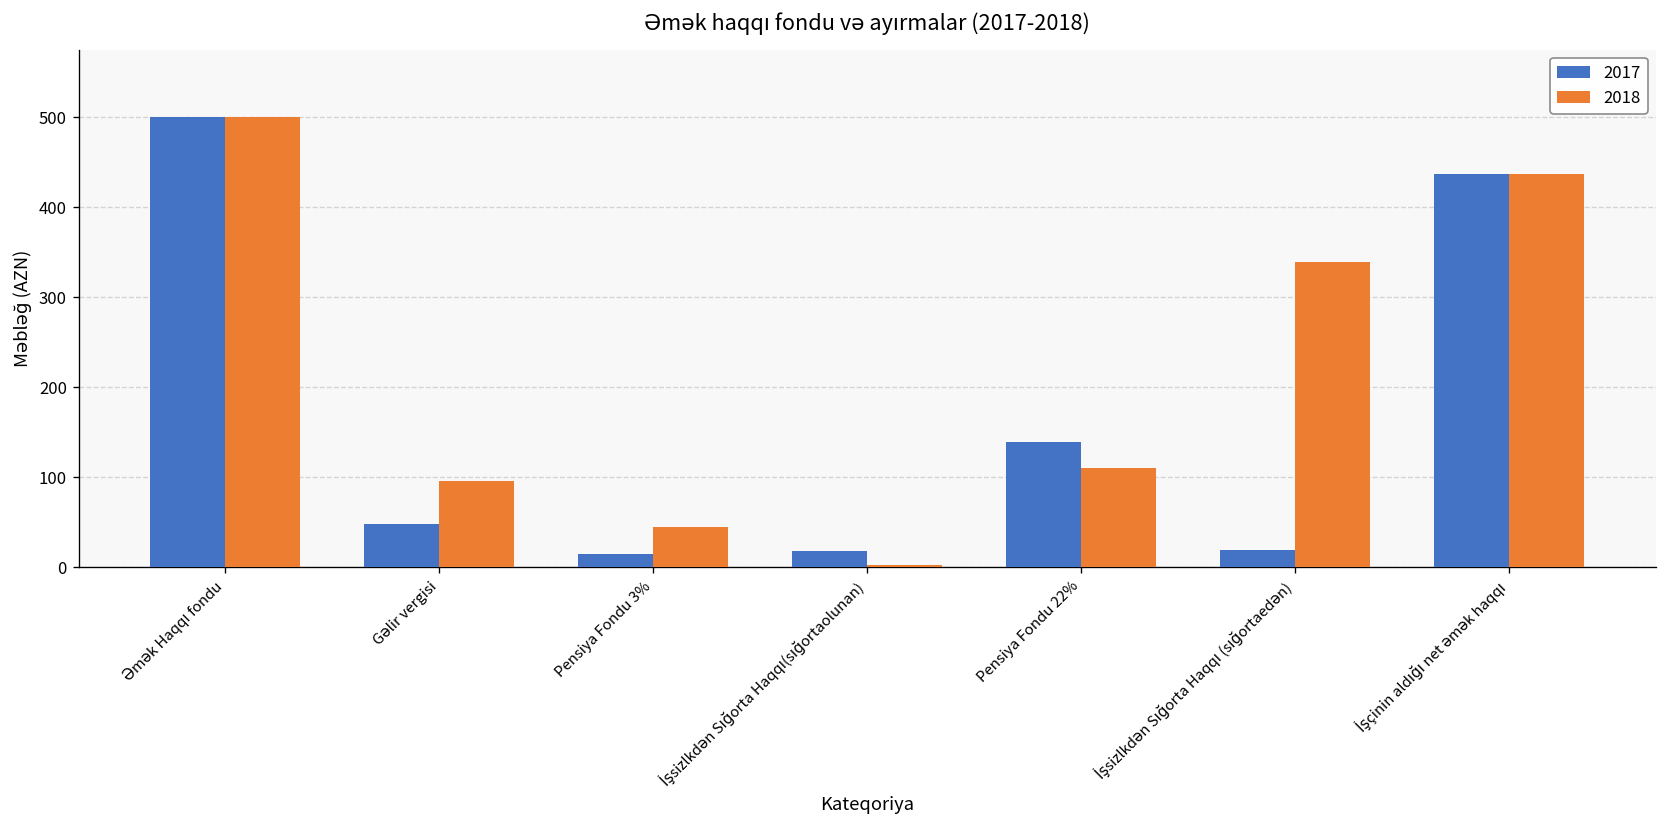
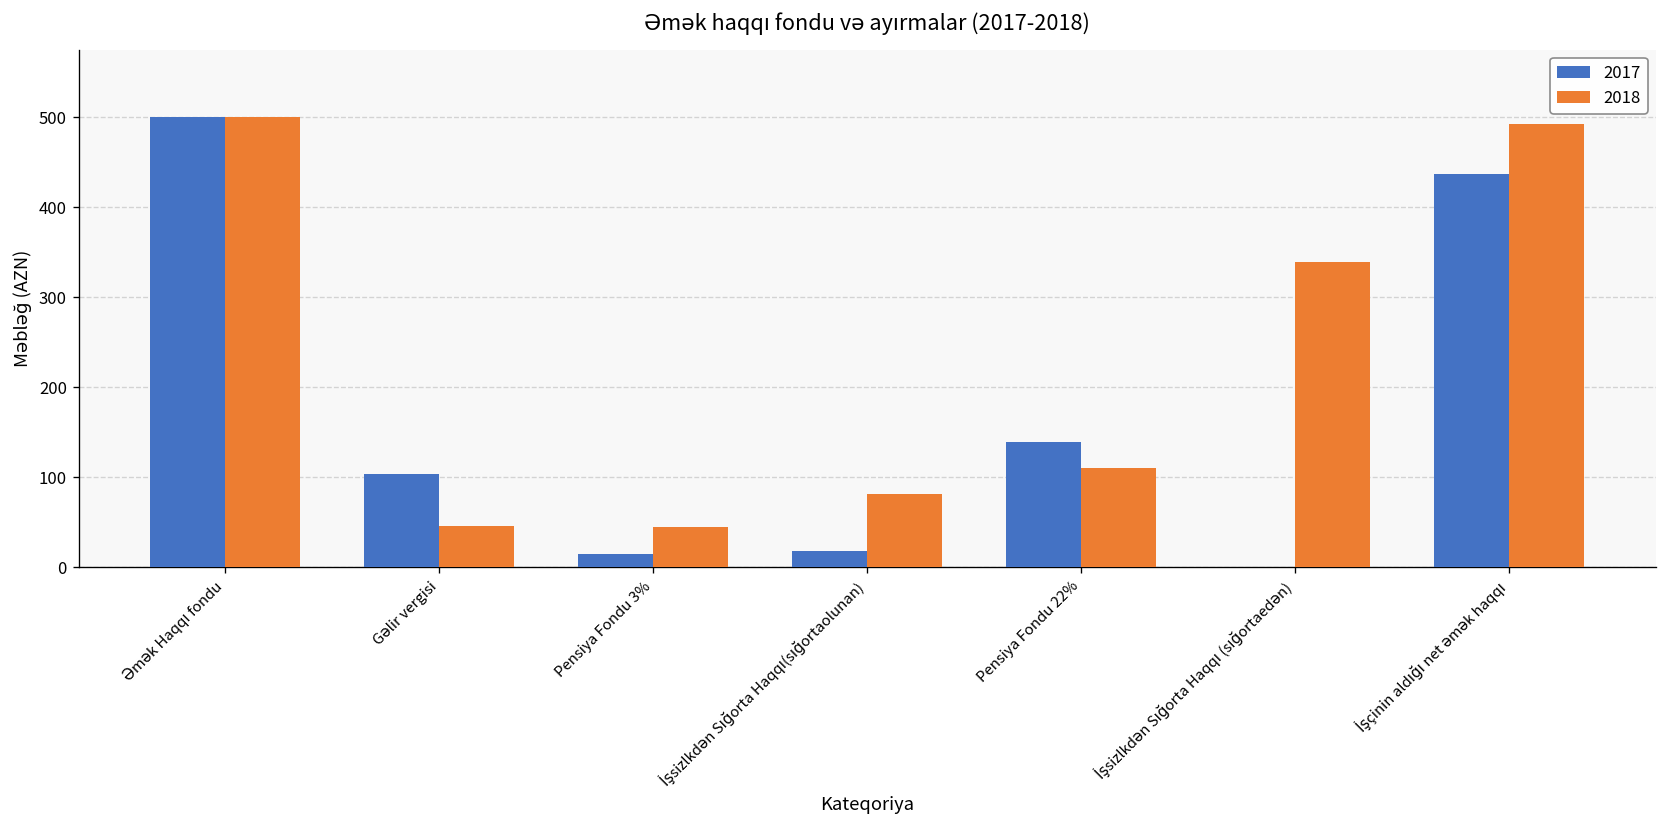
2017, Gəlir vergisi: 50 -> 100
2018, Gəlir vergisi: 100 -> 50
2018, İşsizlkdən Sığorta Haqqı(sığortaolunan): 0 -> 80
2017, İşsizlkdən Sığorta Haqqı (sığortaedən): 20 -> 0
2018, İşçinin aldığı net əmək haqqı: 440 -> 490
